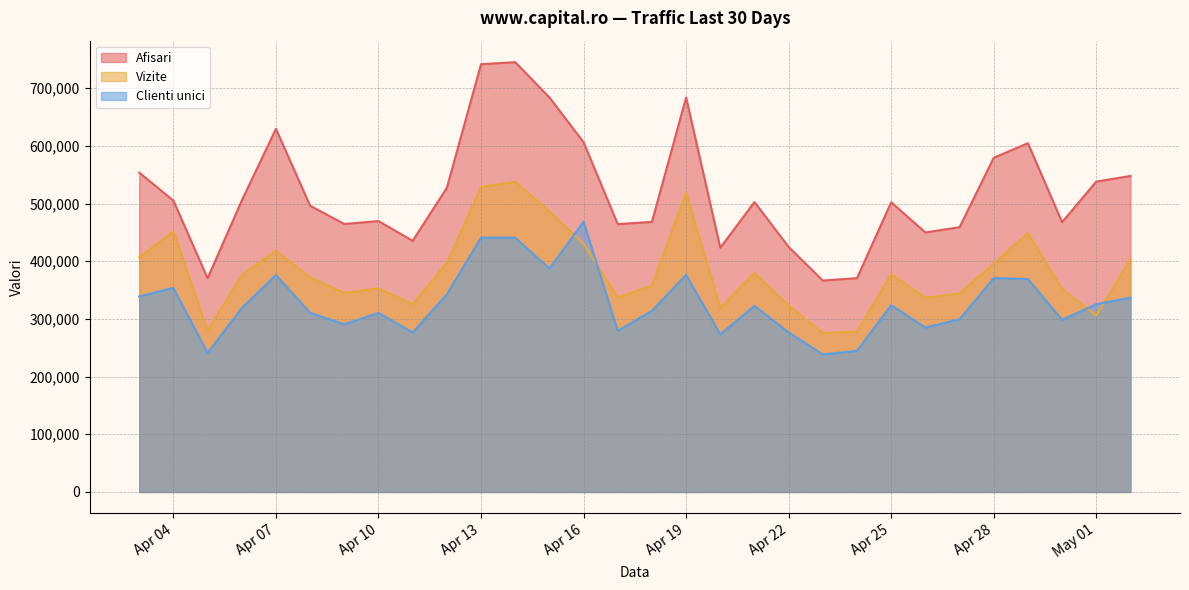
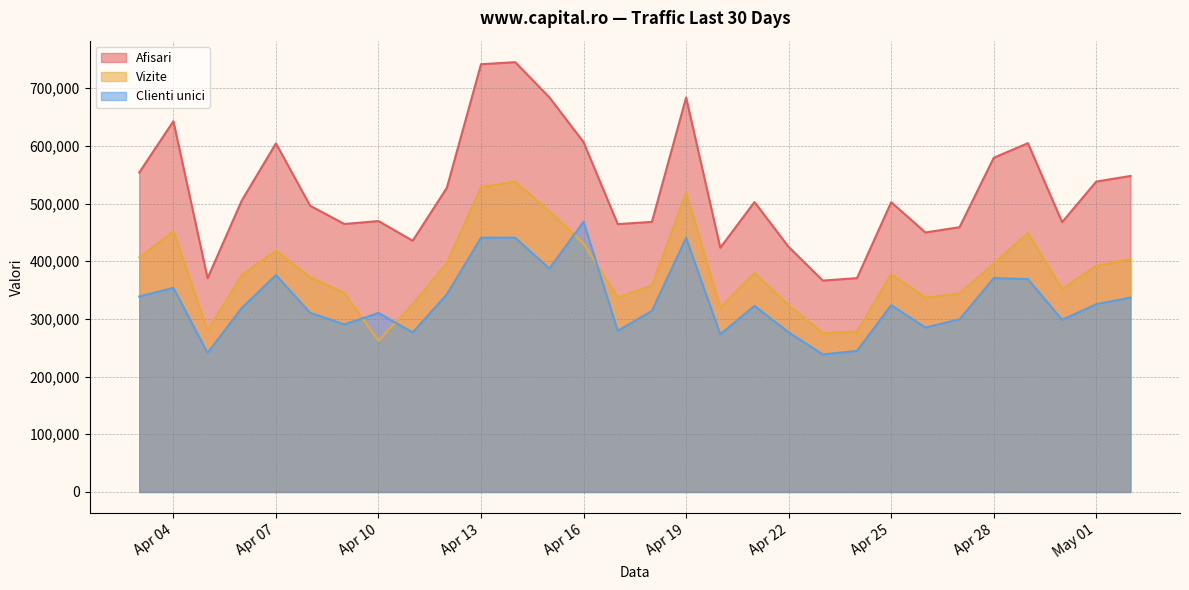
Afisari, Apr 04: 510,000 -> 640,000
Afisari, Apr 07: 630,000 -> 600,000
Vizite, Apr 10: 350,000 -> 260,000
Clienti unici, Apr 19: 380,000 -> 440,000
Vizite, May 01: 310,000 -> 390,000
